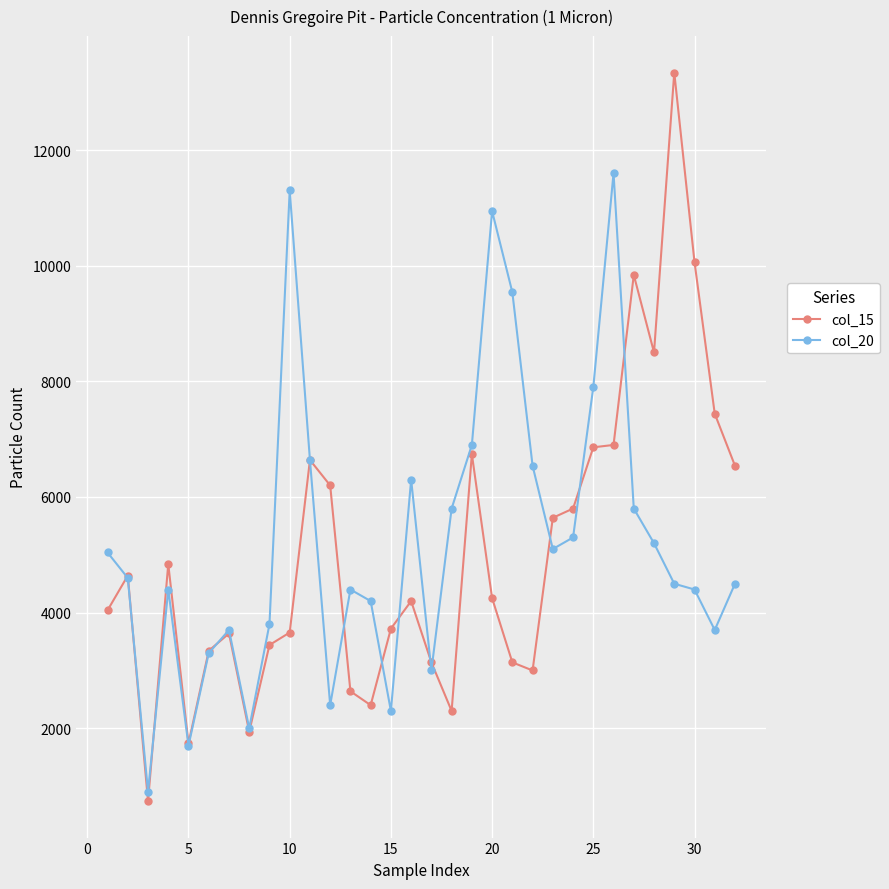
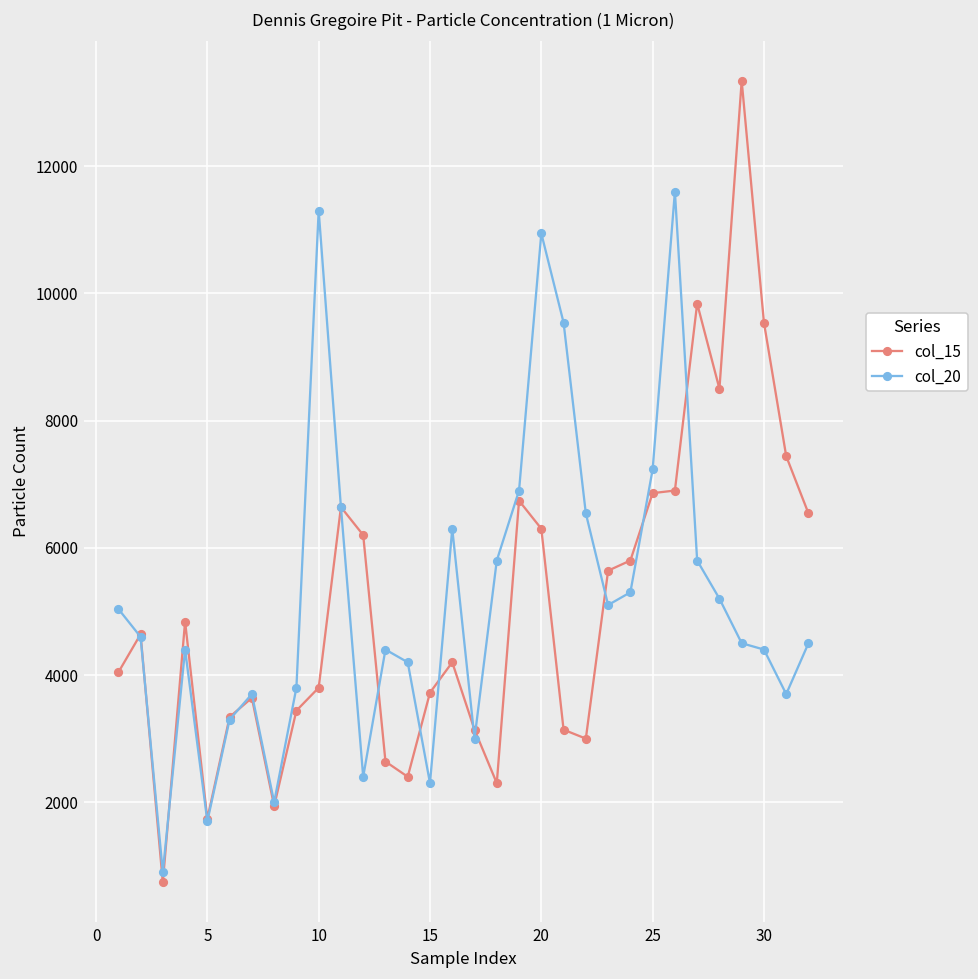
col_15, 10: 3700 -> 3800
col_15, 20: 4300 -> 6300
col_20, 25: 7900 -> 7200
col_15, 30: 10100 -> 9500
